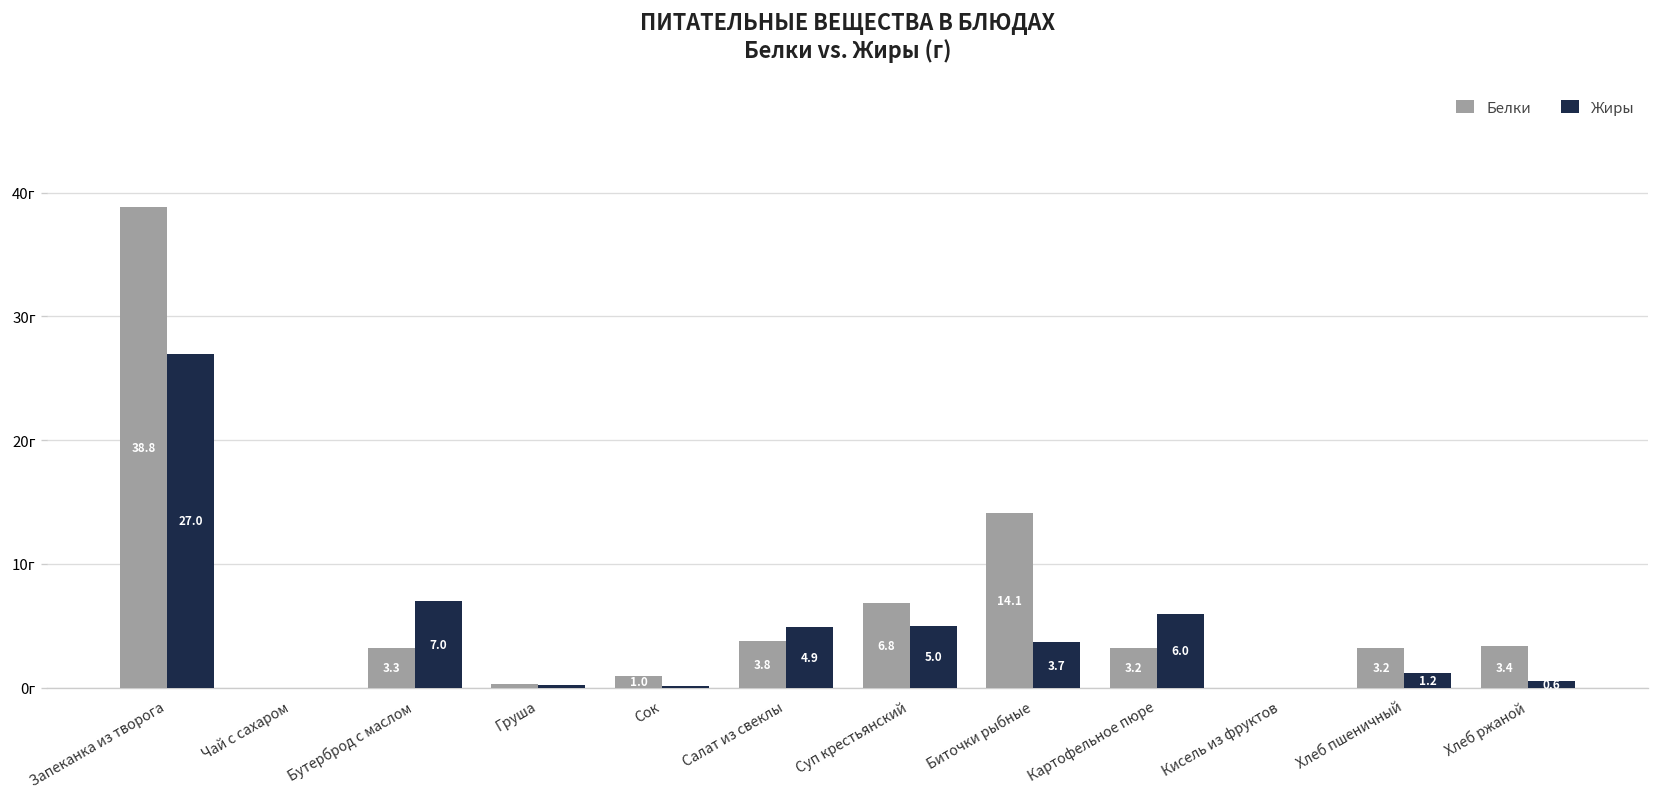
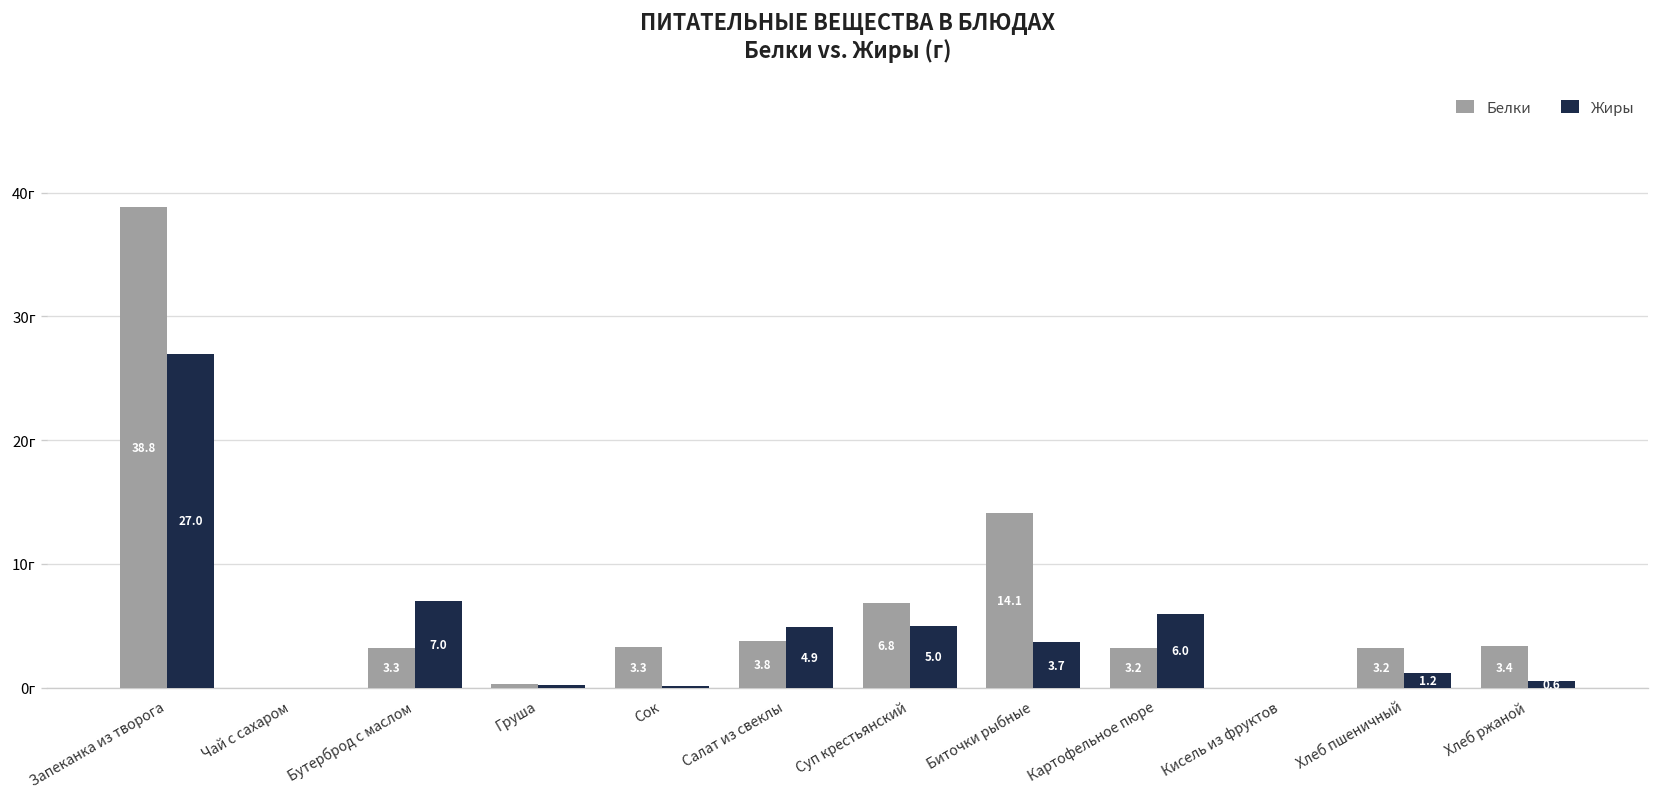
Белки, Сок: 1.0 -> 3.3
